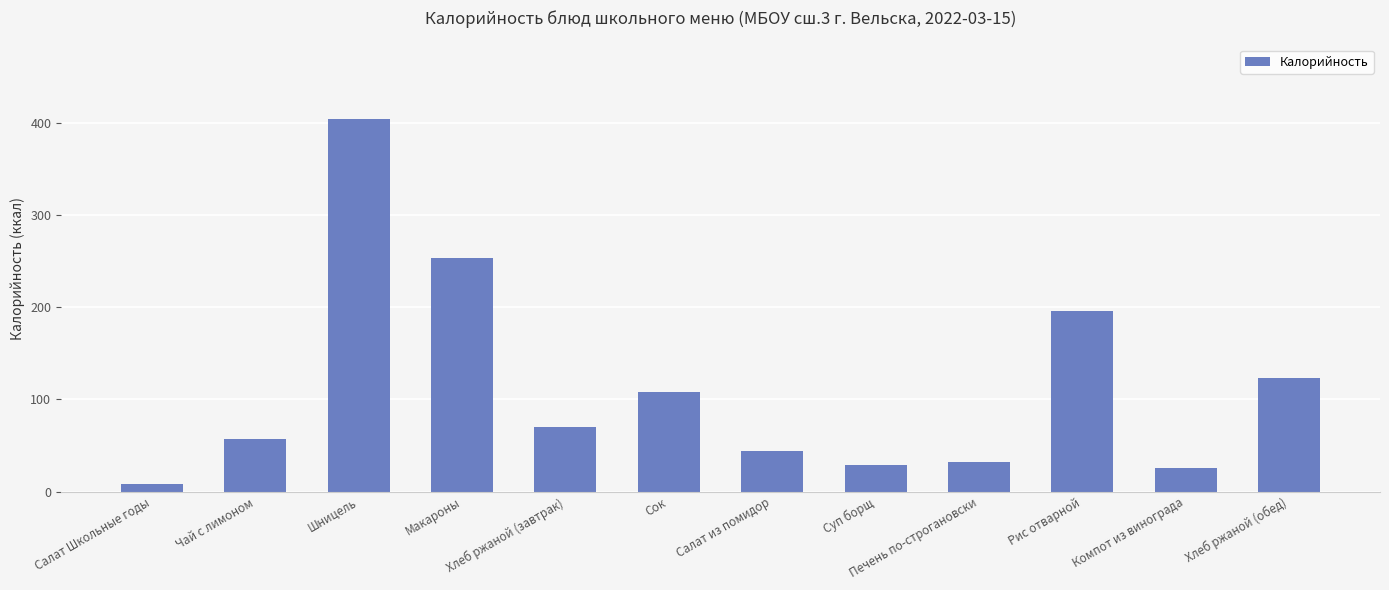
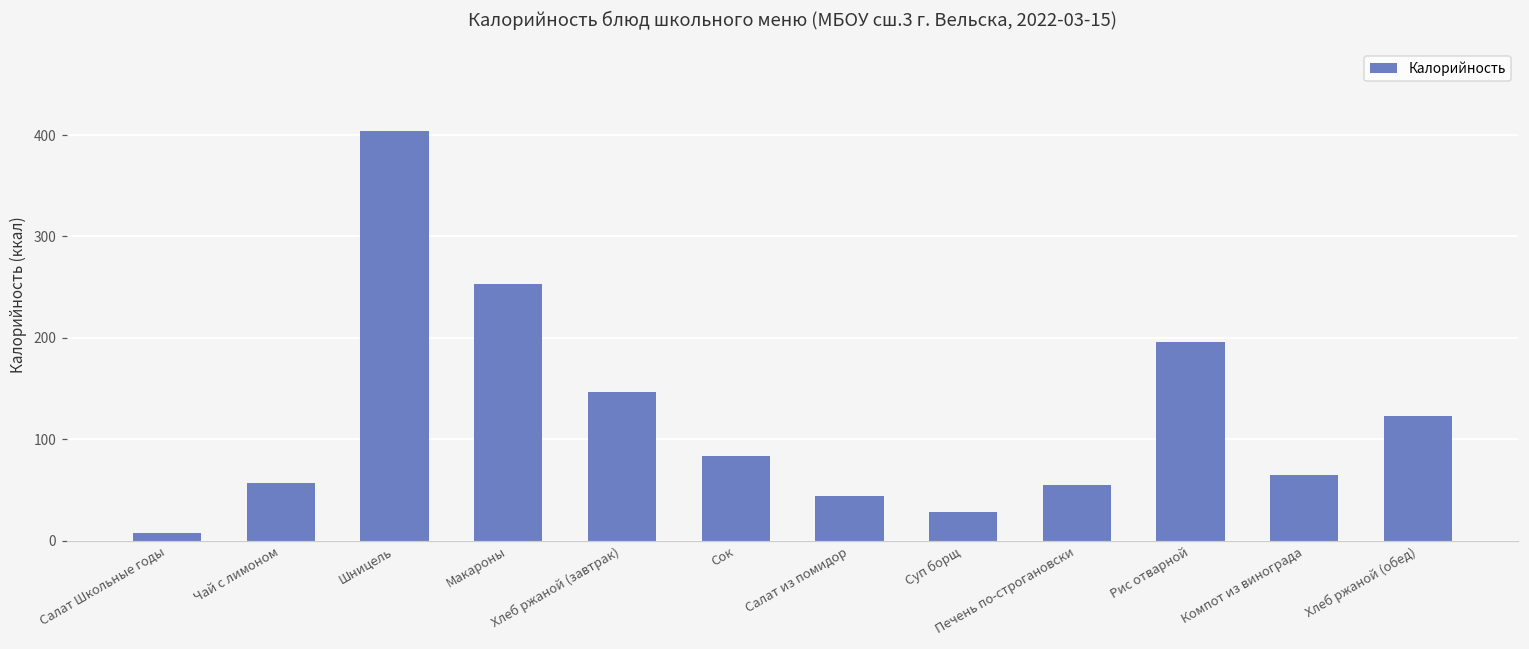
Хлеб ржаной (завтрак): 70 -> 150
Сок: 110 -> 80
Печень по-строгановски: 30 -> 60
Компот из винограда: 30 -> 70
